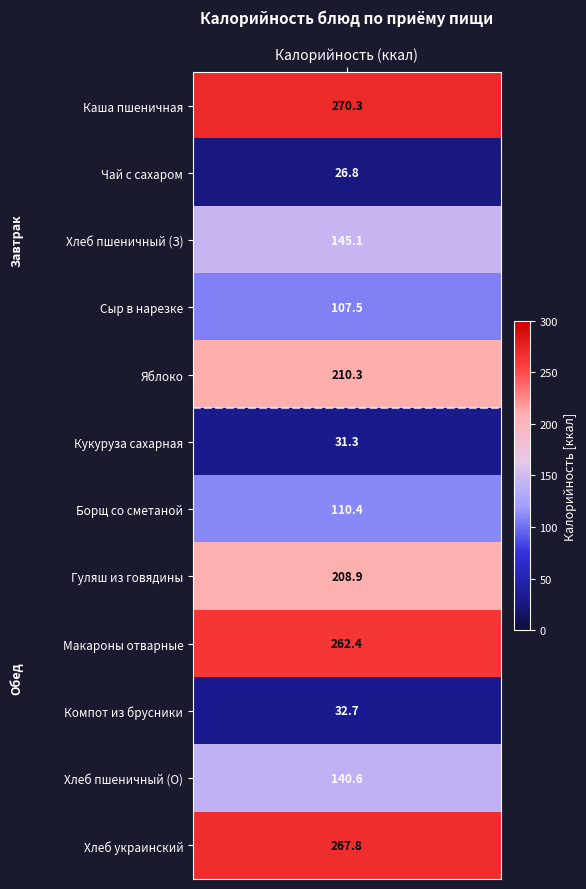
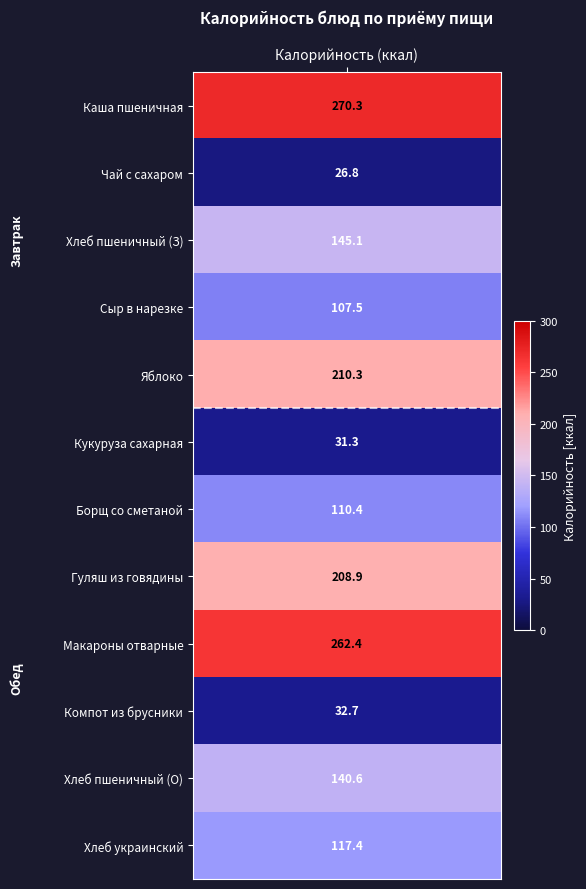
Хлеб украинский, Калорийность (ккал): 267.8 -> 117.4
